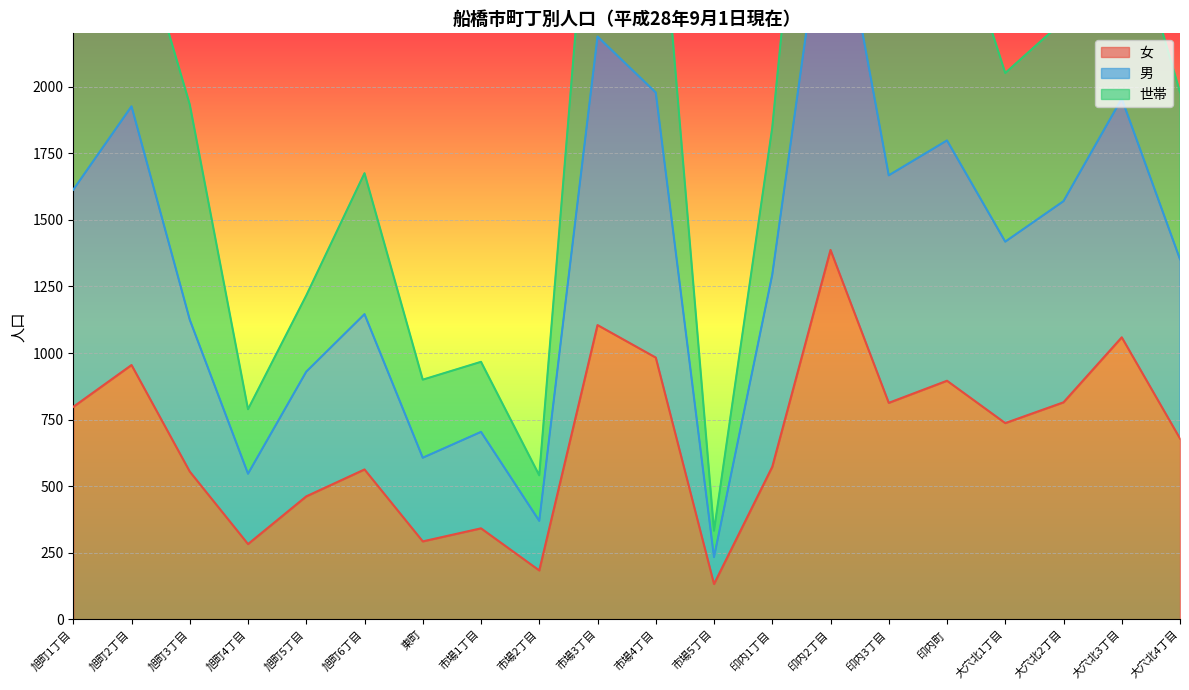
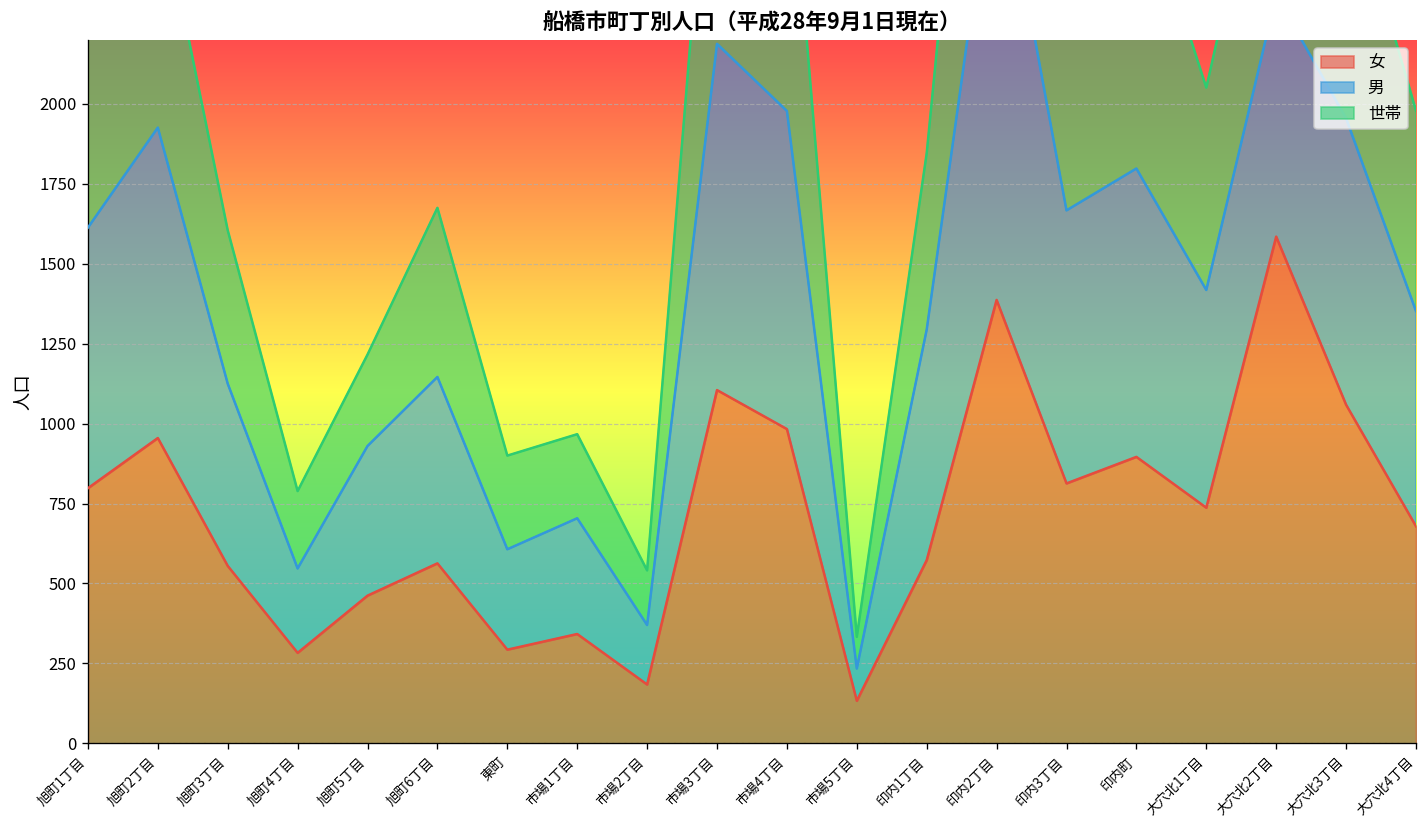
世帯, 旭町3丁目: 810 -> 480
女, 大穴北2丁目: 820 -> 1590
